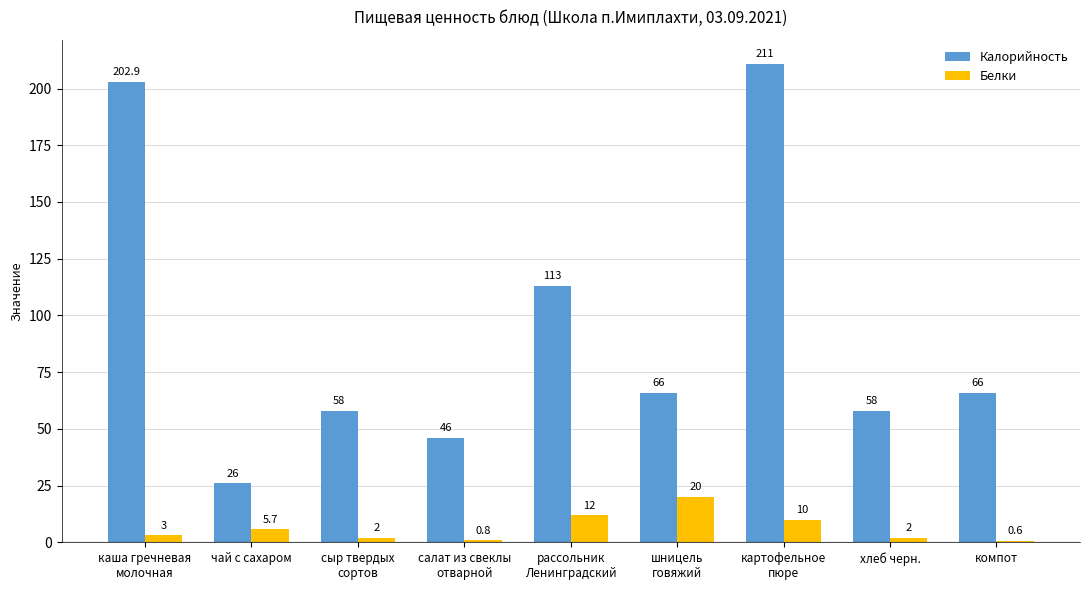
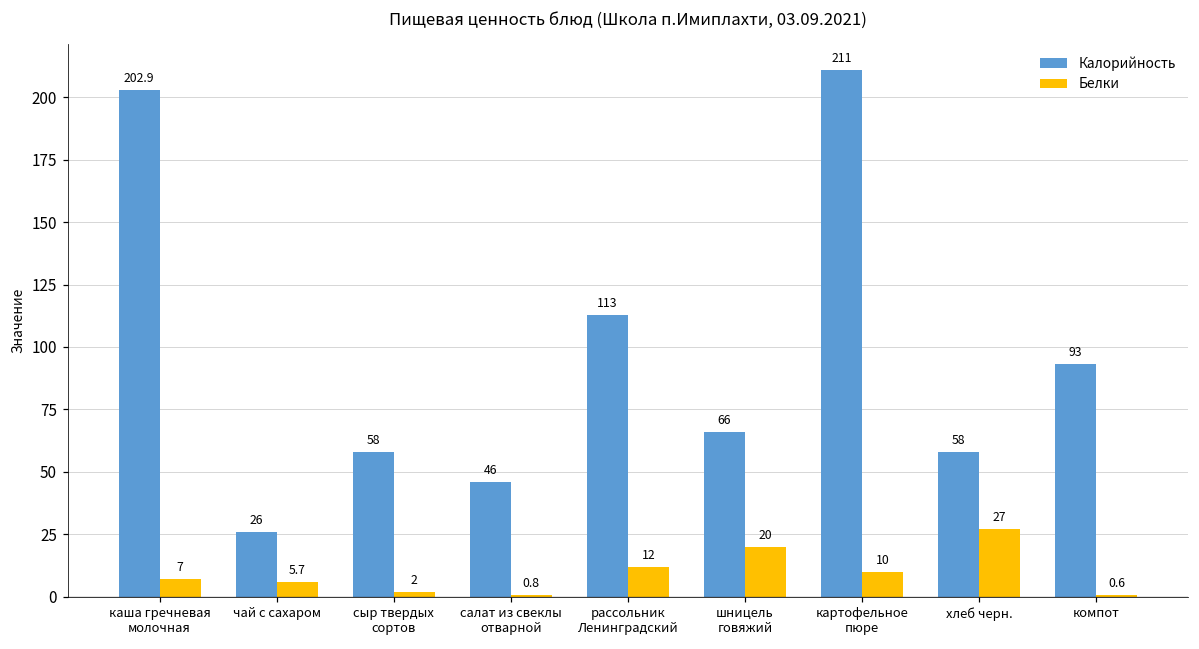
Белки, каша гречневая молочная: 3 -> 7
Белки, хлеб черн.: 2 -> 27
Калорийность, компот: 66 -> 93
